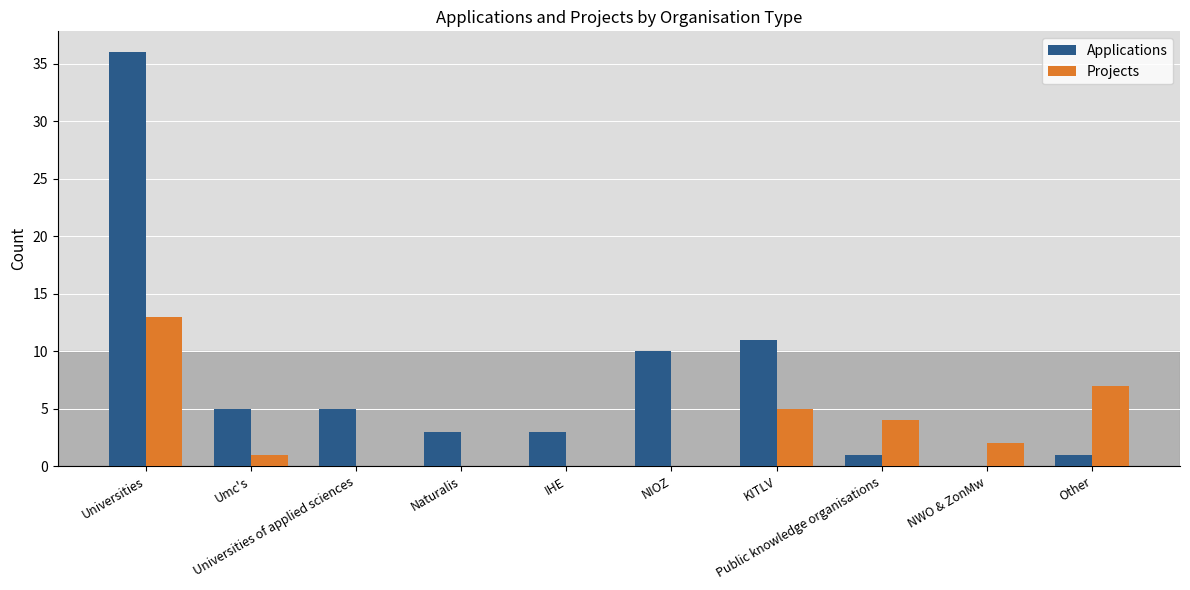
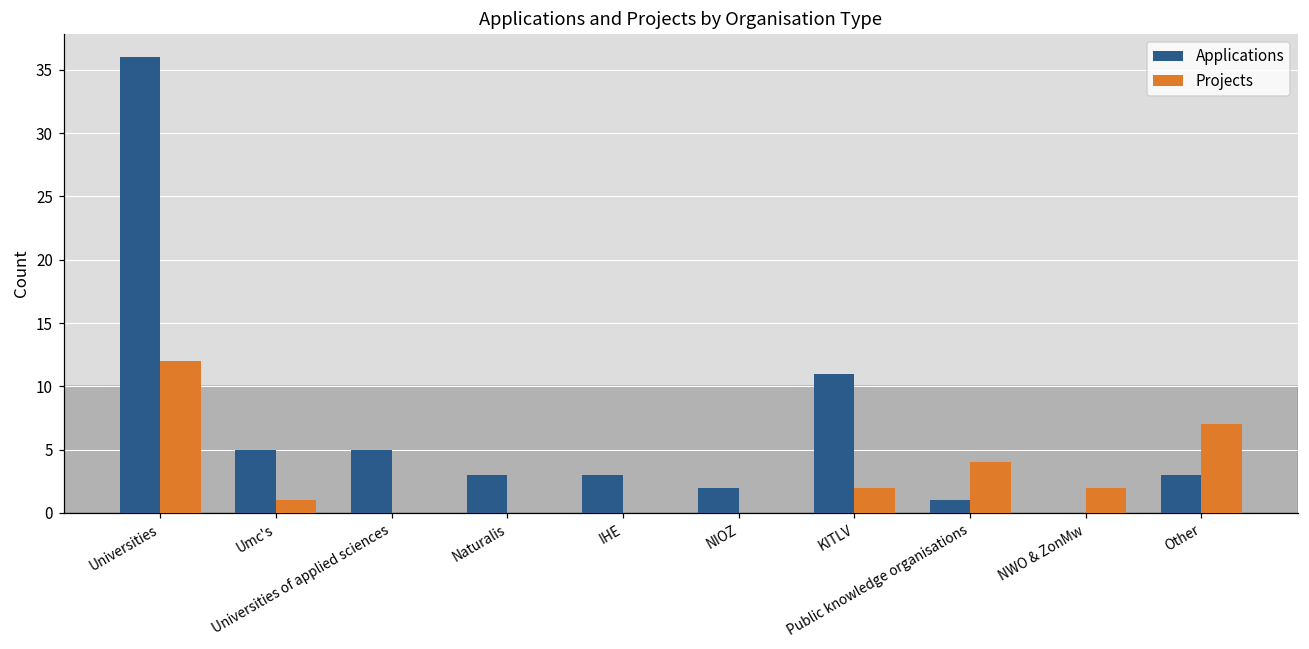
Projects, Universities: 13 -> 12
Applications, NIOZ: 10 -> 2
Projects, KITLV: 5 -> 2
Applications, Other: 1 -> 3
